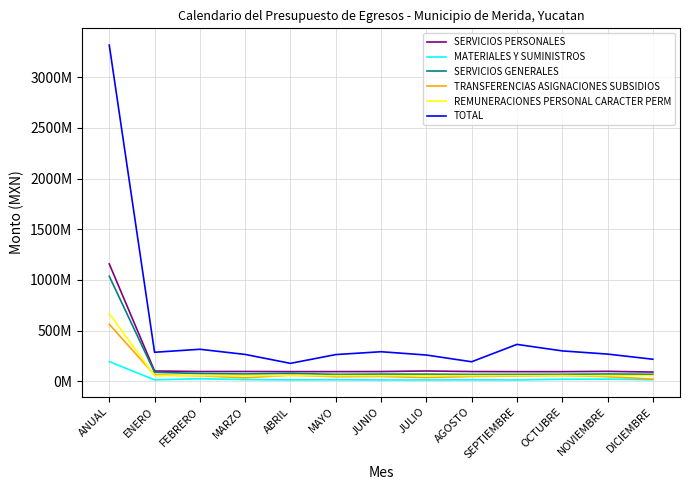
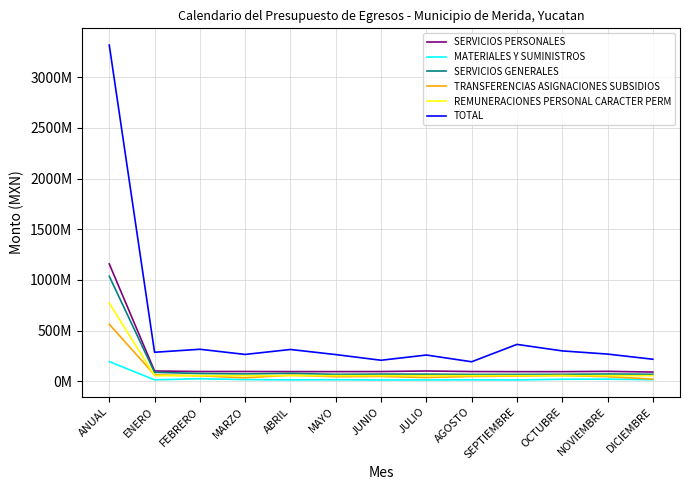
REMUNERACIONES PERSONAL CARACTER PERM, ANUAL: 670000000 -> 770000000
TOTAL, ABRIL: 180000000 -> 310000000
TOTAL, JUNIO: 290000000 -> 210000000
